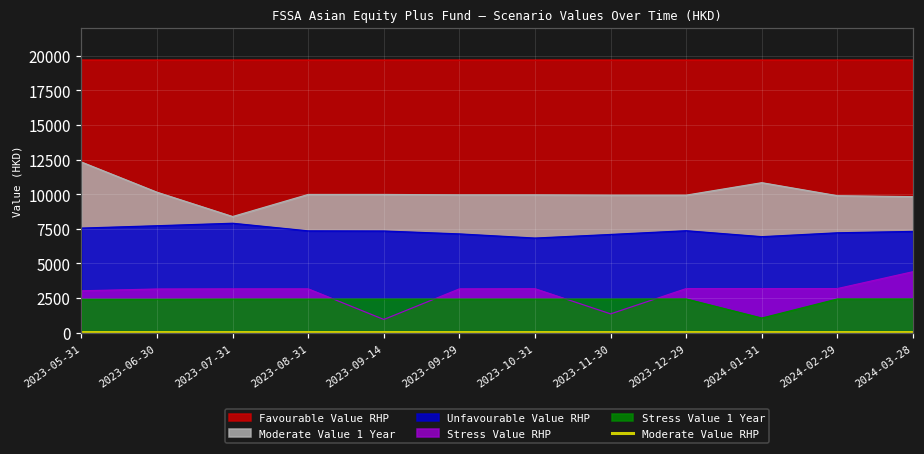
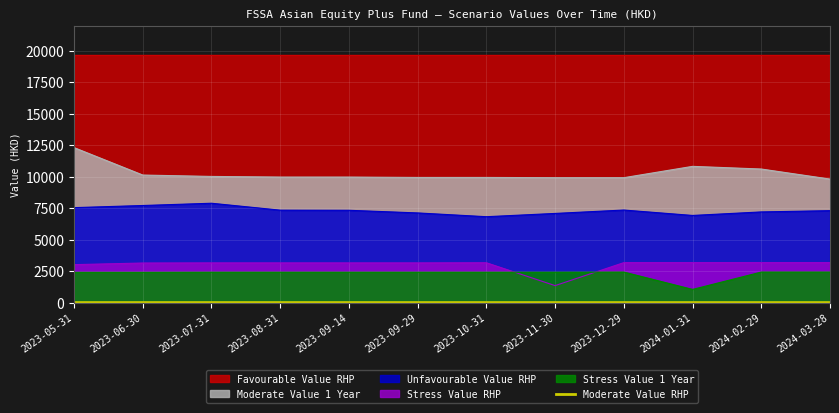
Moderate Value 1 Year, 2023-07-31: 8400 -> 10000
Stress Value RHP, 2023-09-14: 1000 -> 3200
Moderate Value 1 Year, 2024-02-29: 9900 -> 10600
Stress Value RHP, 2024-03-28: 4400 -> 3200
